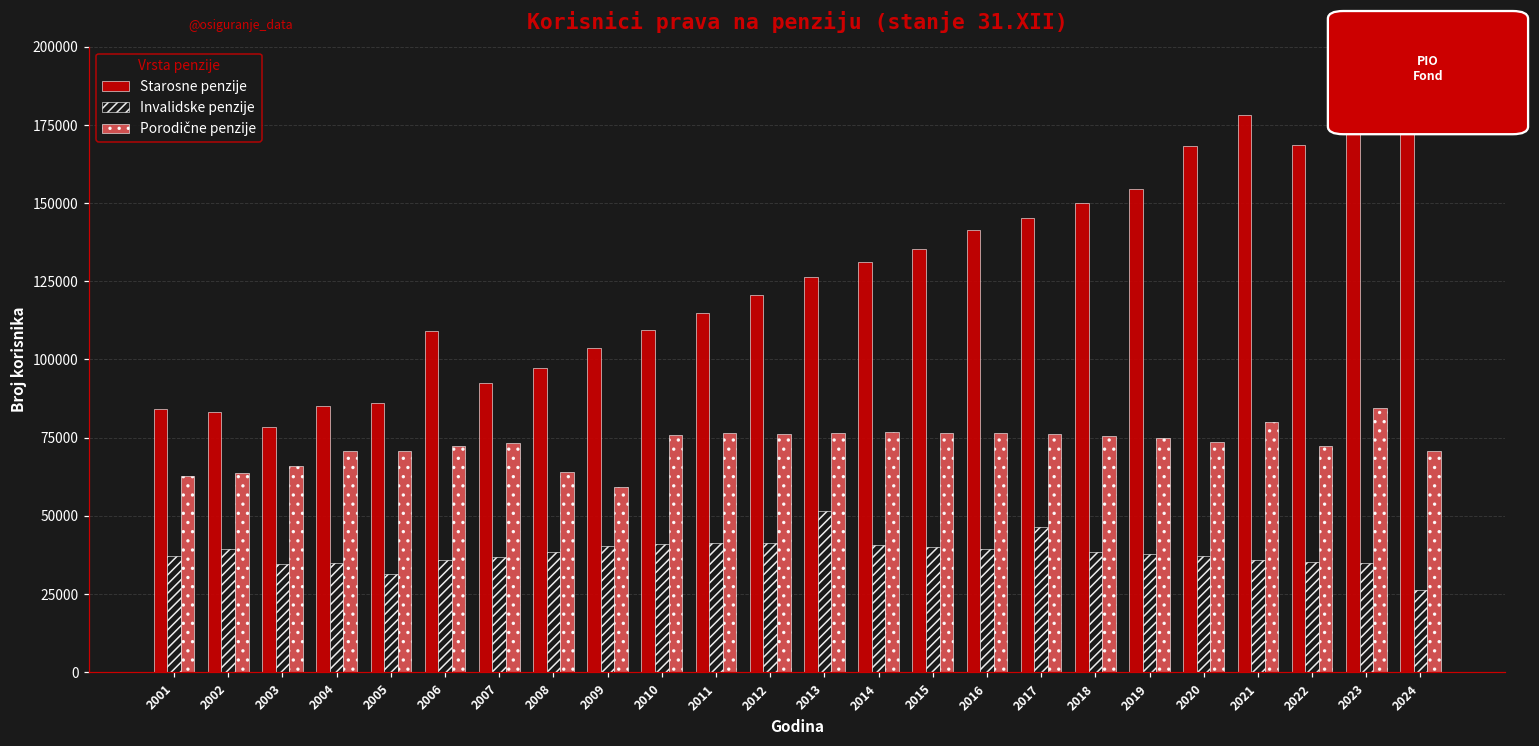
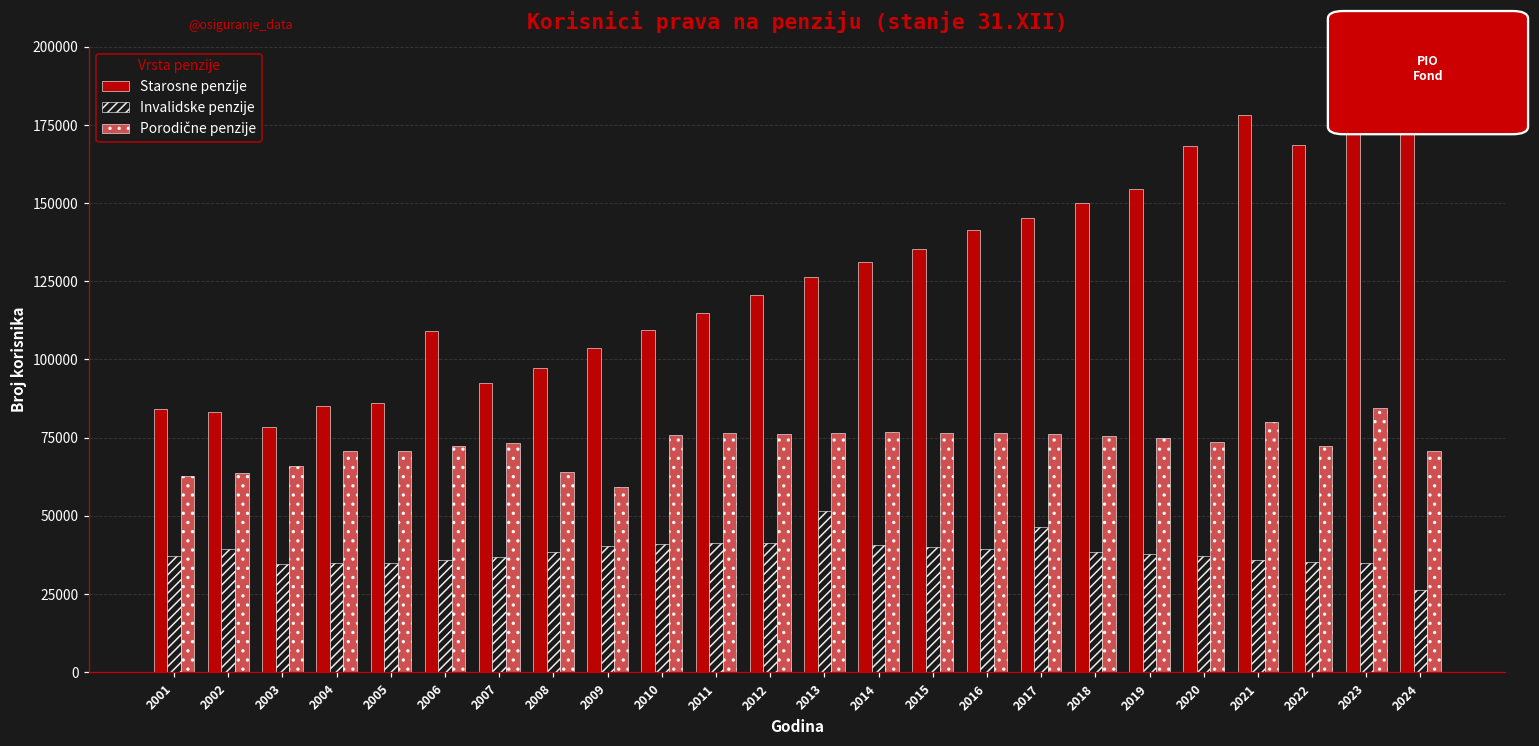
Invalidske penzije, 2005: 31000 -> 35000
